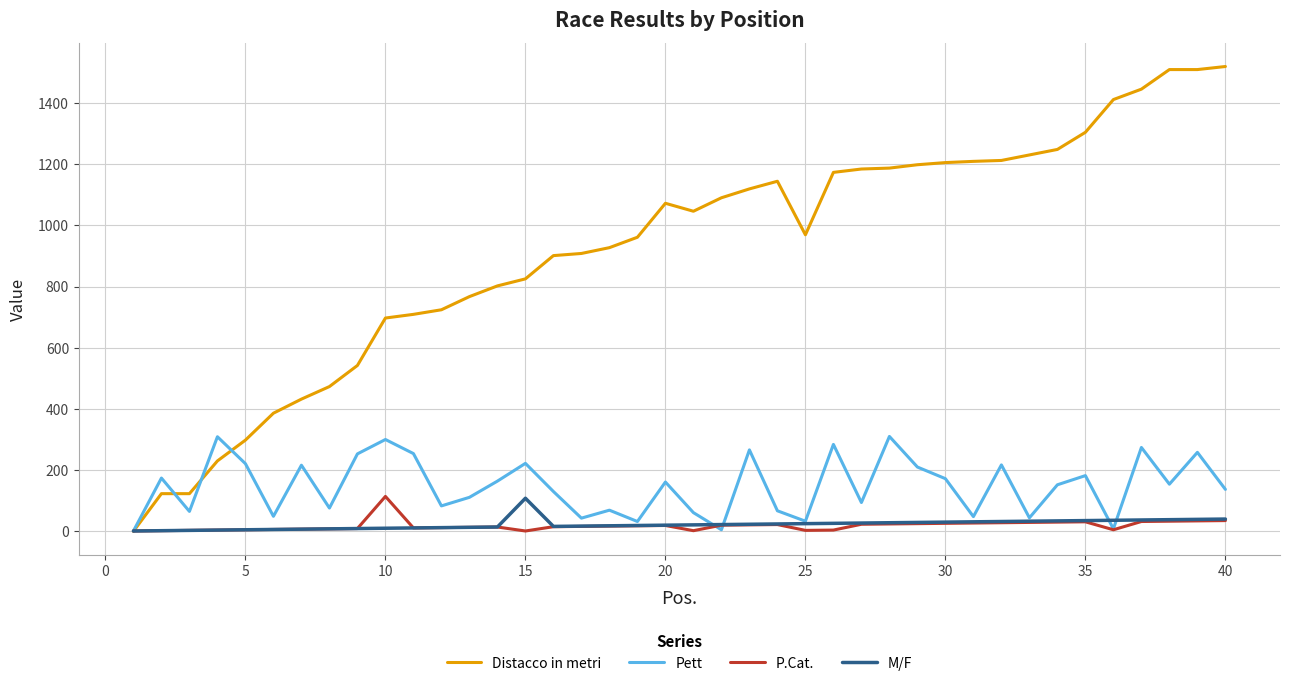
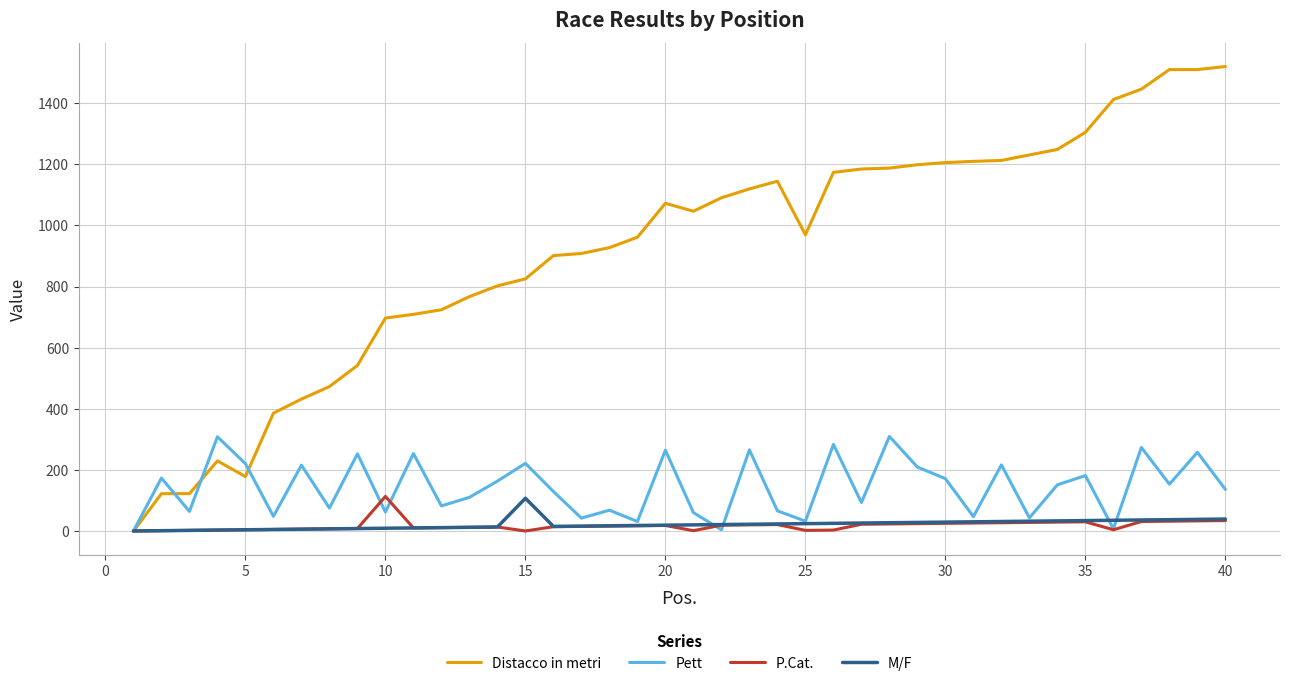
Distacco in metri, 5: 300 -> 180
Pett, 10: 300 -> 60
Pett, 20: 160 -> 270
